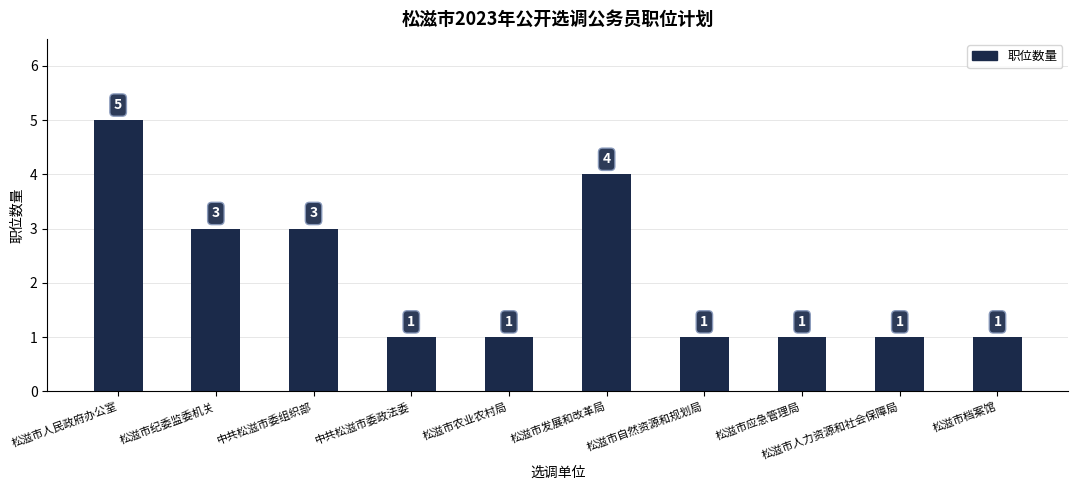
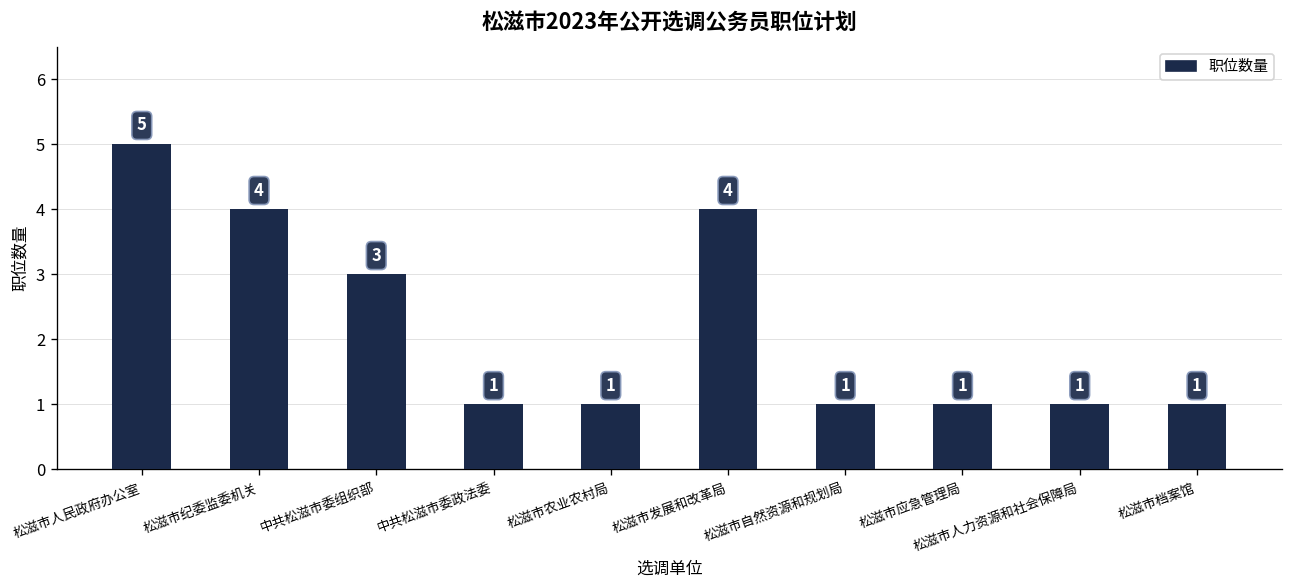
松滋市纪委监委机关: 3 -> 4
